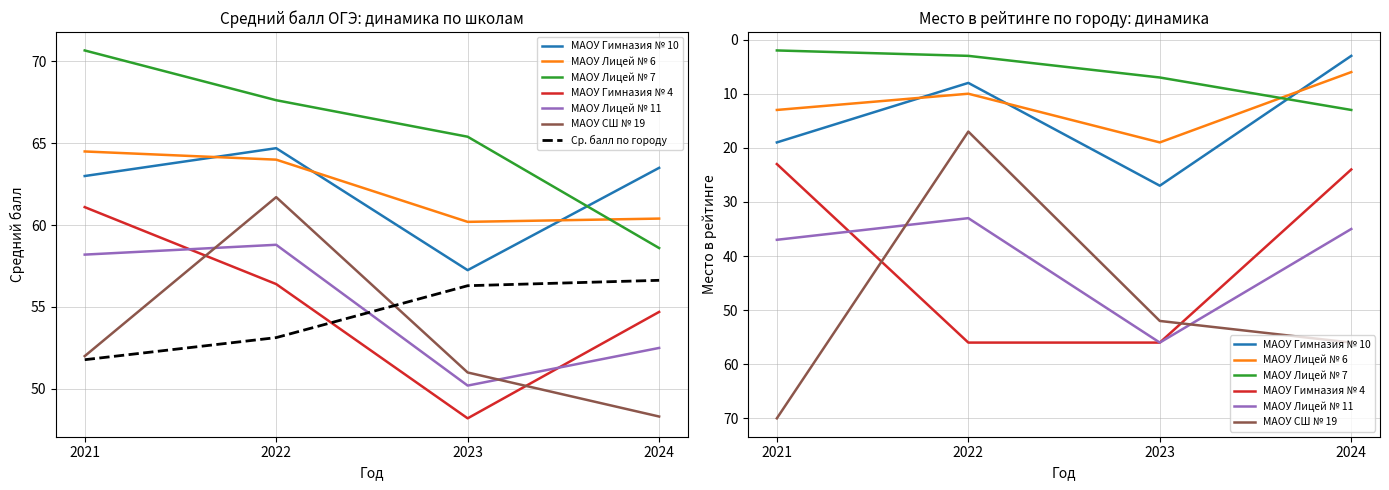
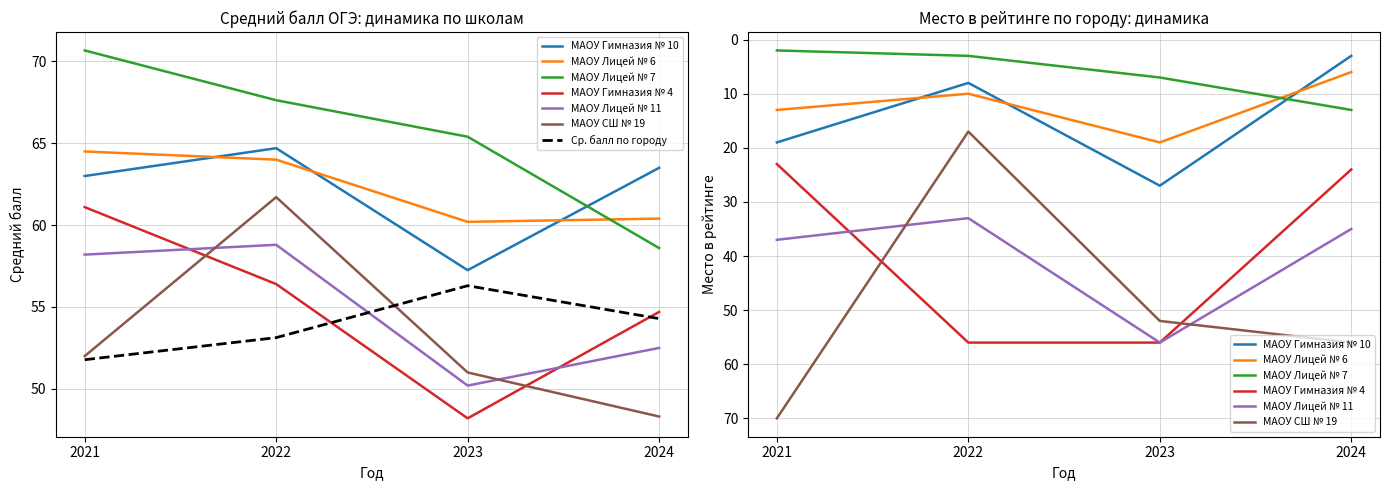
Средний балл ОГЭ: динамика по школам, Ср. балл по городу, 2024: 56.6 -> 54.3
